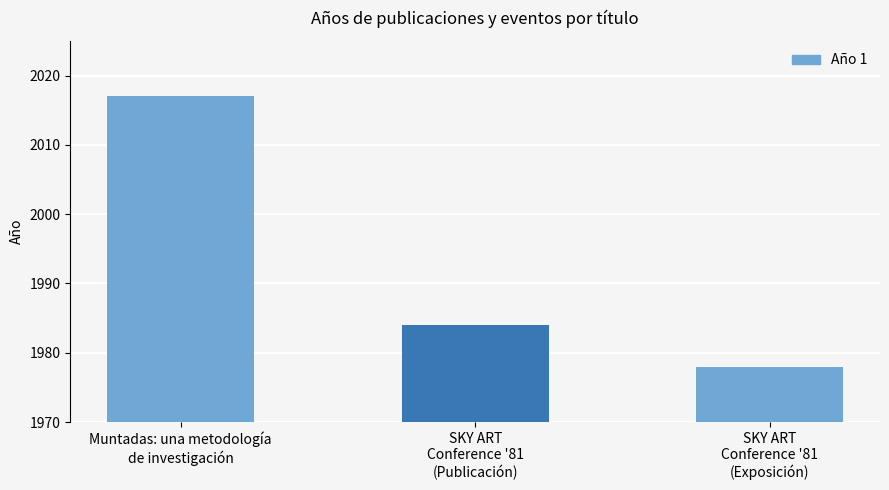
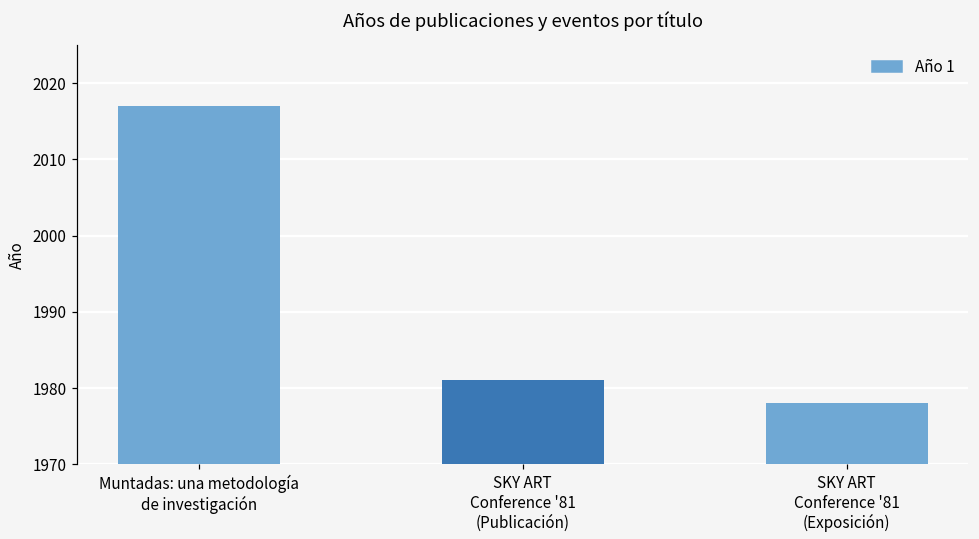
SKY ART Conference '81 (Publicación): 1984 -> 1981
